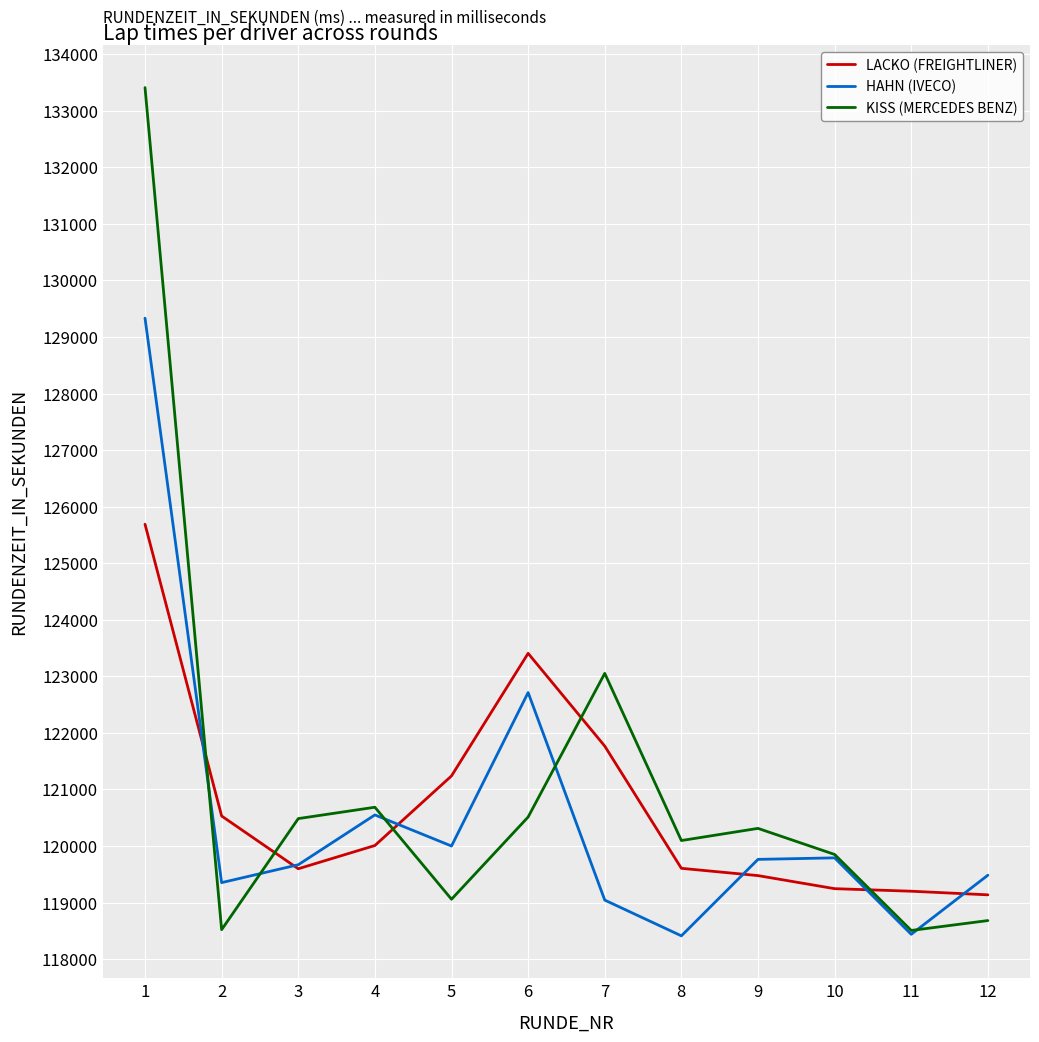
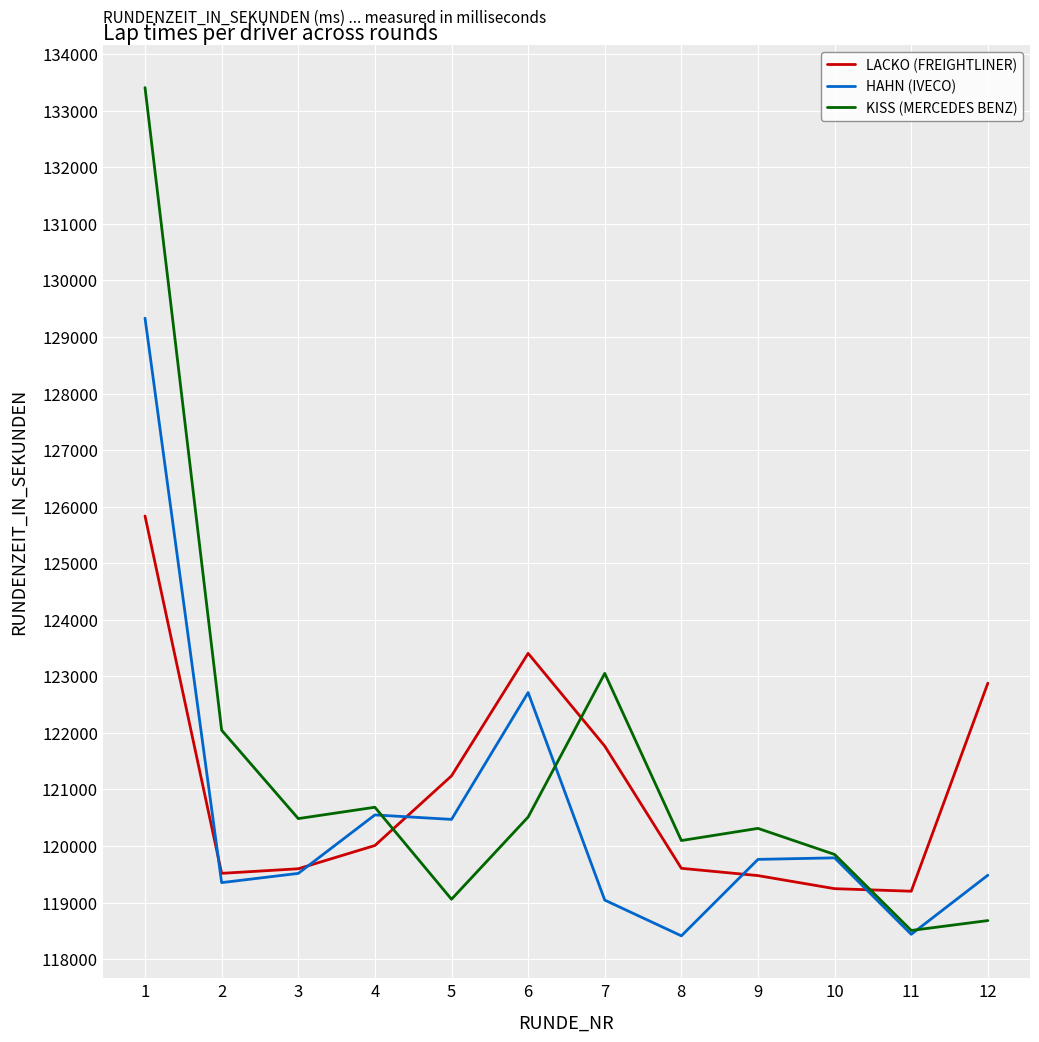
LACKO (FREIGHTLINER), 1: 125700 -> 125800
LACKO (FREIGHTLINER), 2: 120500 -> 119500
KISS (MERCEDES BENZ), 2: 118500 -> 122000
HAHN (IVECO), 3: 119700 -> 119500
HAHN (IVECO), 5: 120000 -> 120500
LACKO (FREIGHTLINER), 12: 119100 -> 122900
